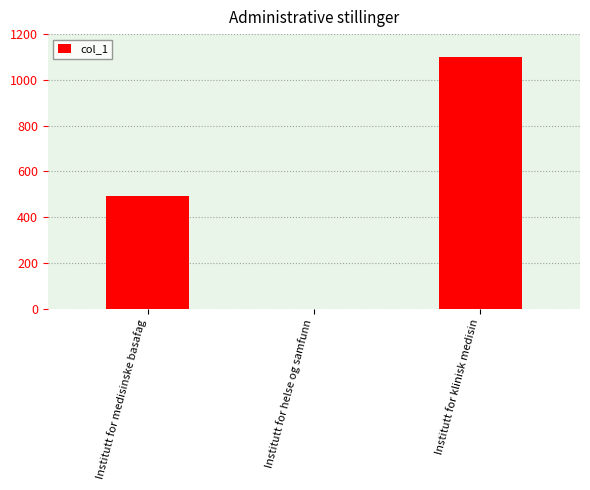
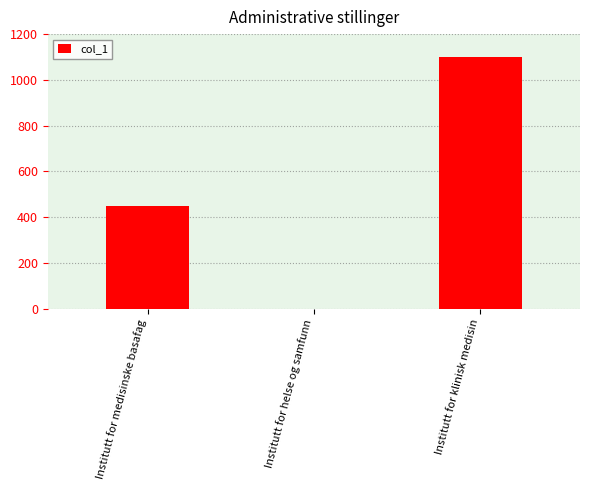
Institutt for medisinske basafag: 490 -> 450
